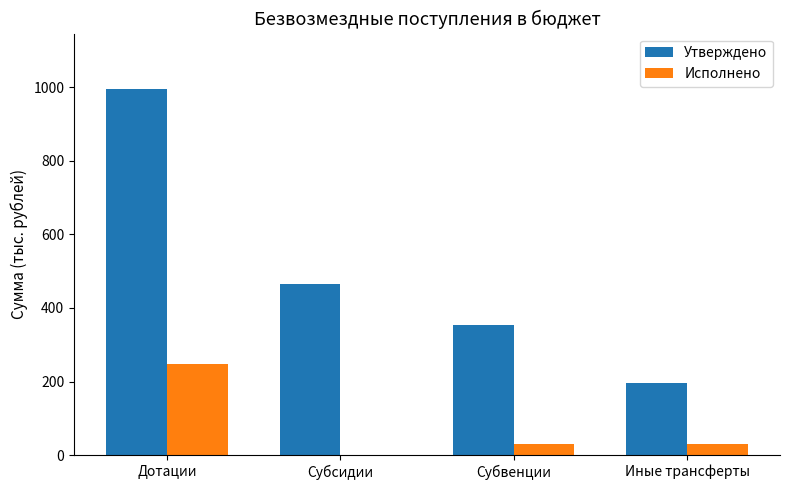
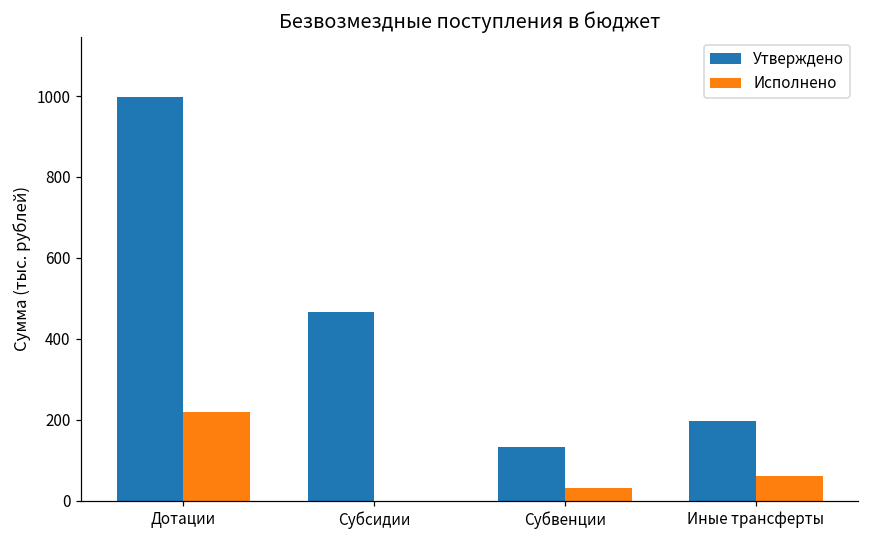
Исполнено, Дотации: 250 -> 220
Утверждено, Субвенции: 350 -> 130
Исполнено, Иные трансферты: 30 -> 60
